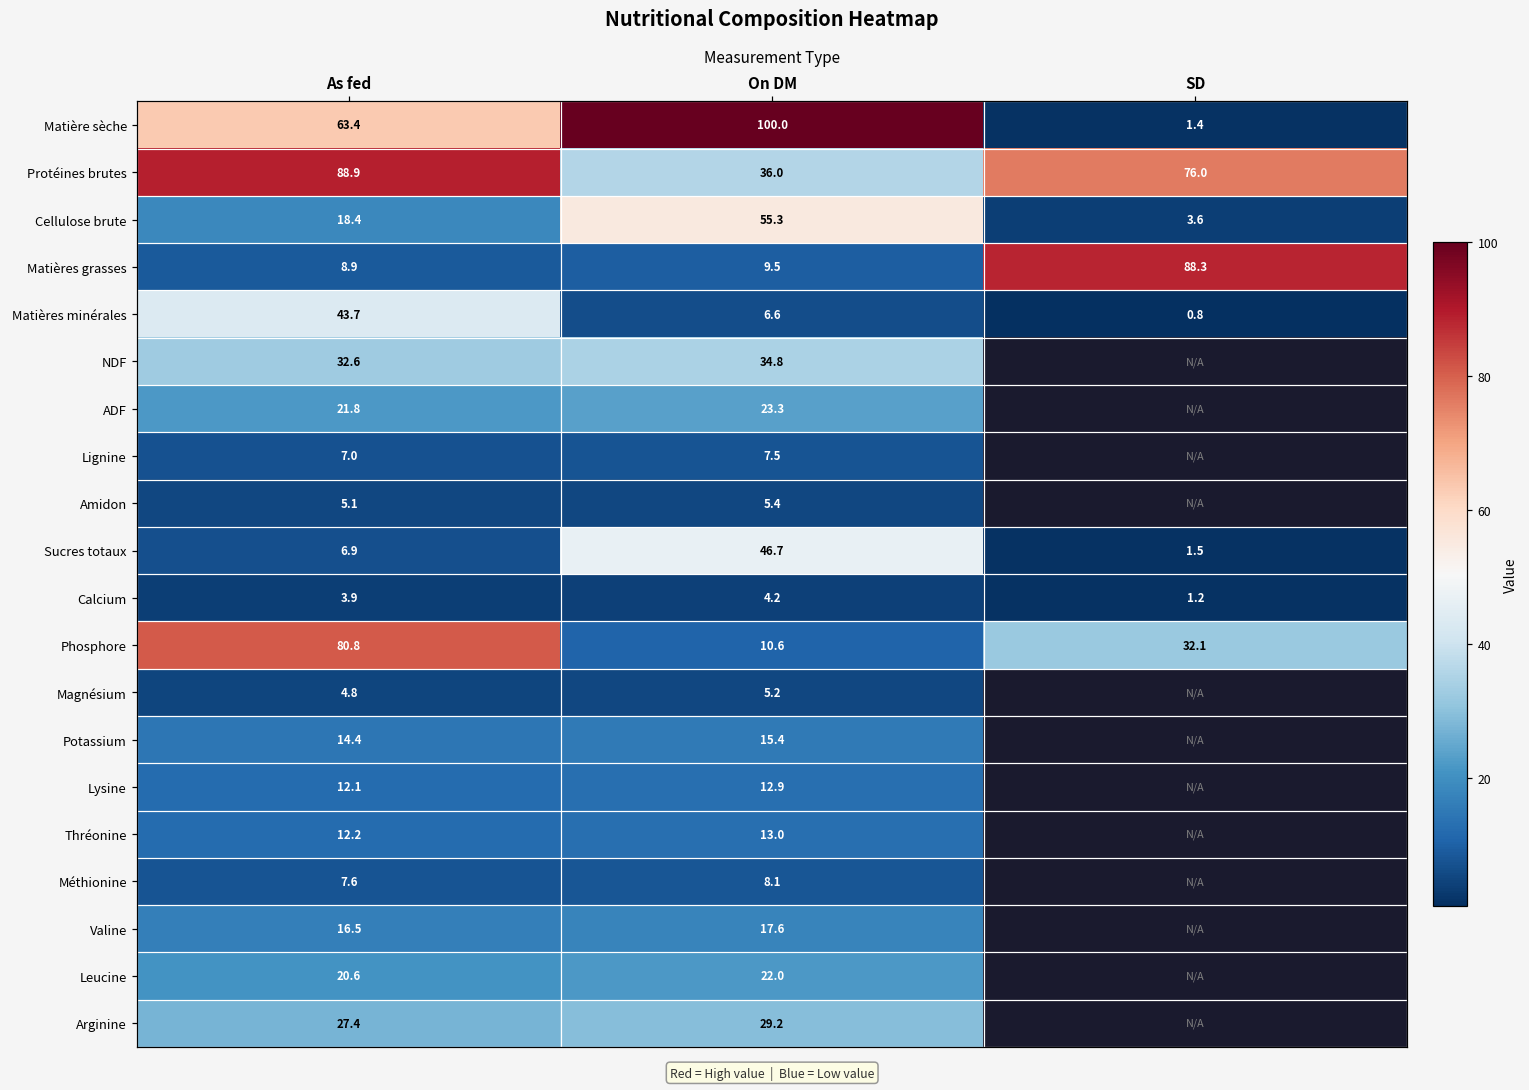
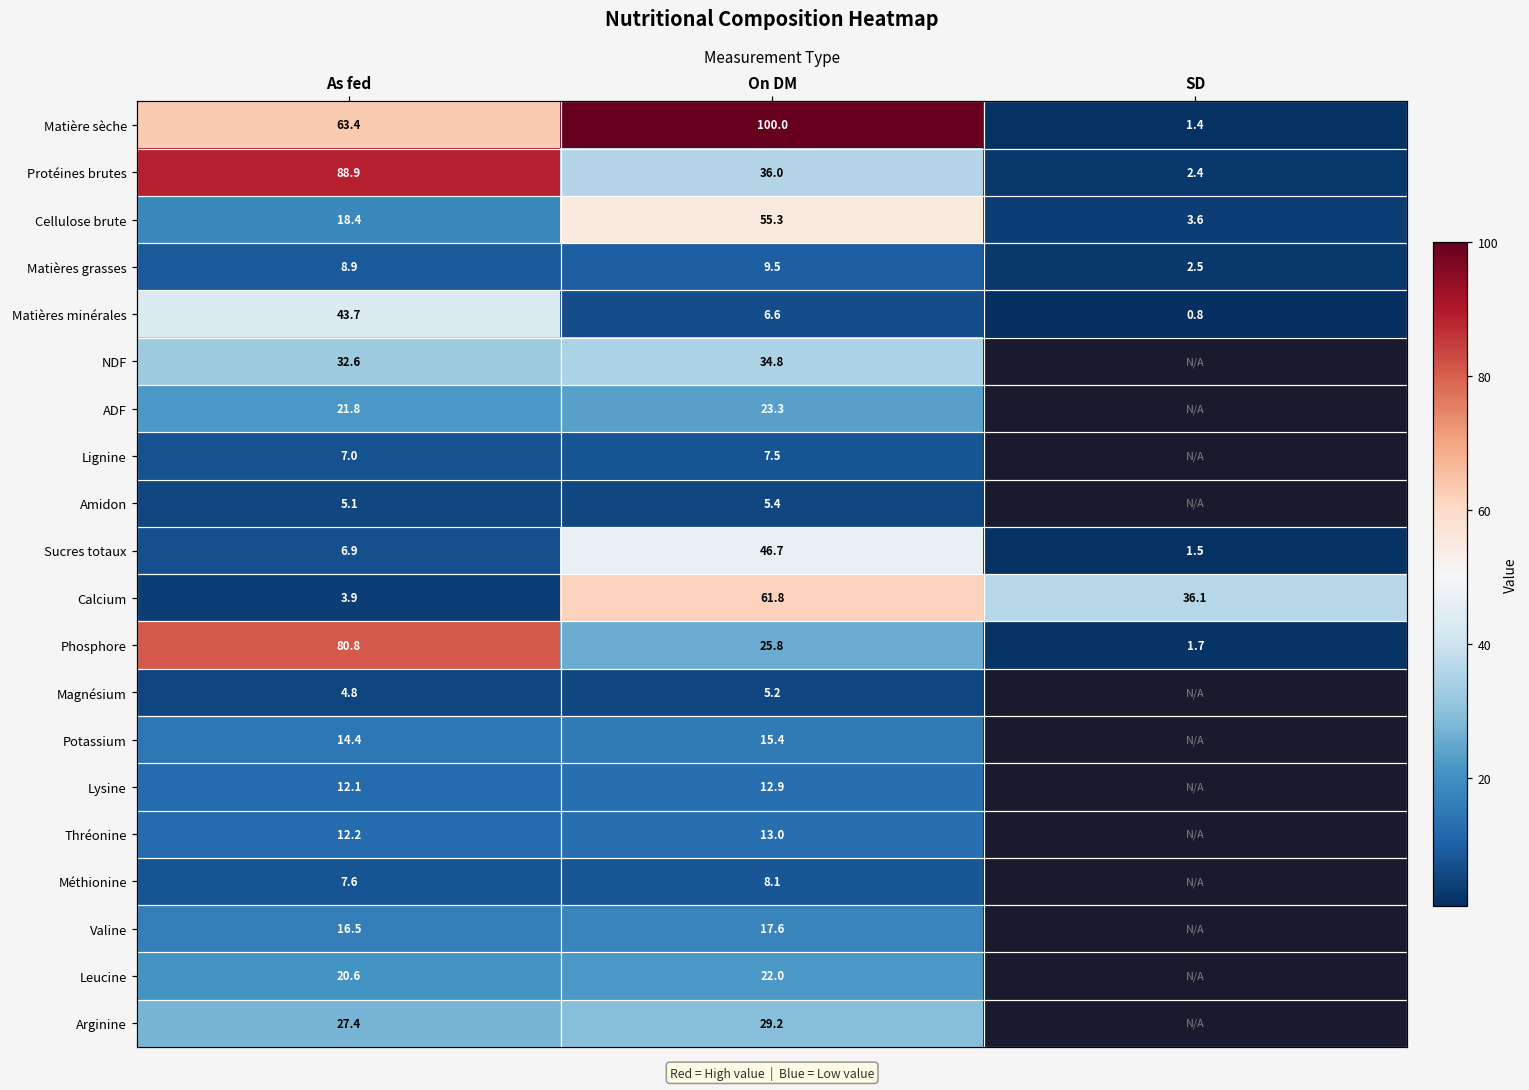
Protéines brutes, SD: 76.0 -> 2.4
Matières grasses, SD: 88.3 -> 2.5
Calcium, On DM: 4.2 -> 61.8
Calcium, SD: 1.2 -> 36.1
Phosphore, On DM: 10.6 -> 25.8
Phosphore, SD: 32.1 -> 1.7
